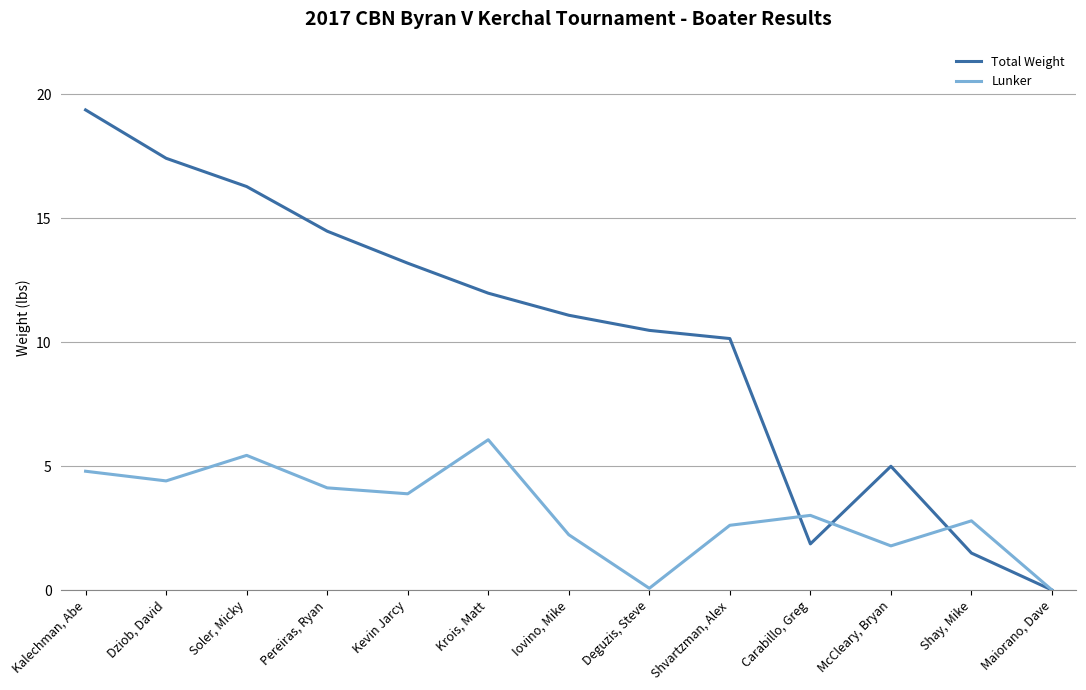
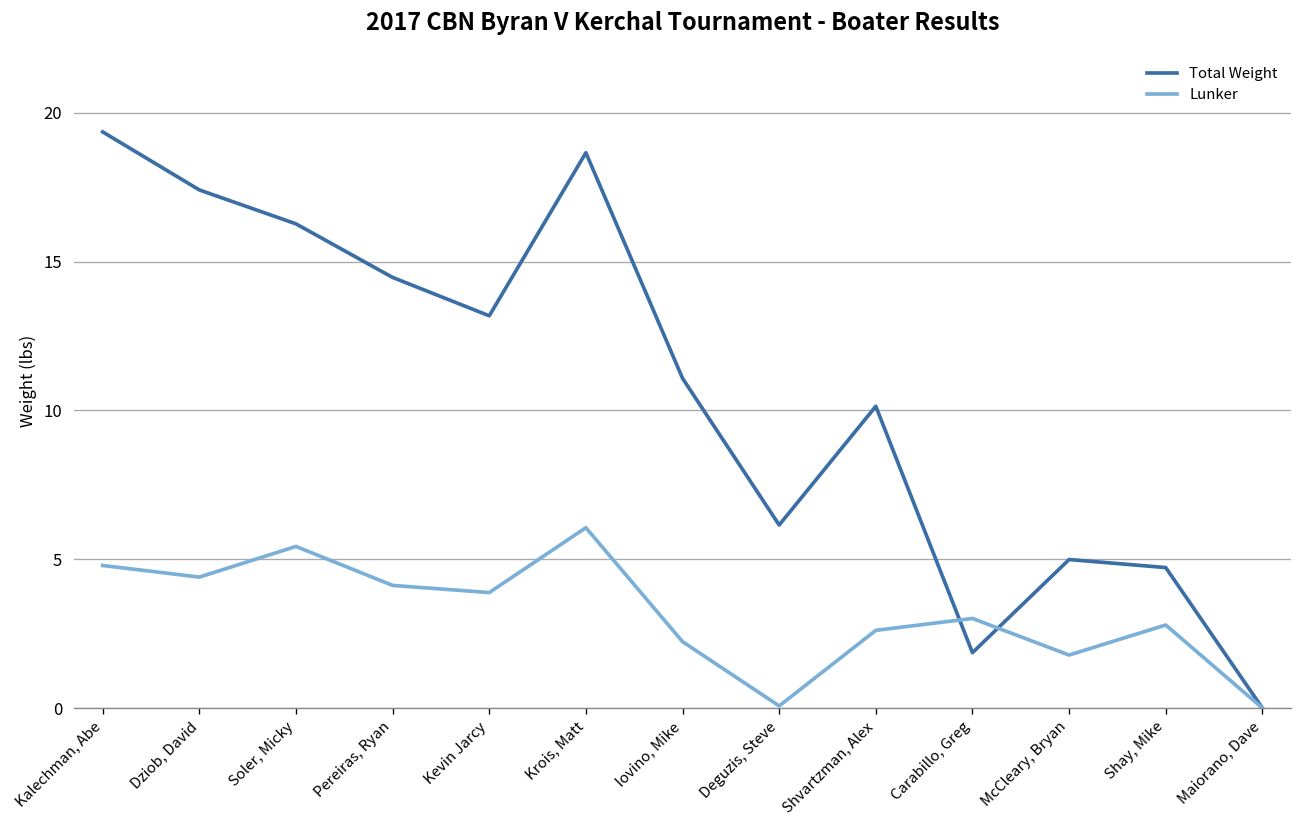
Total Weight, Krois, Matt: 12.0 -> 18.7
Total Weight, Deguzis, Steve: 10.5 -> 6.2
Total Weight, Shay, Mike: 1.5 -> 4.7
